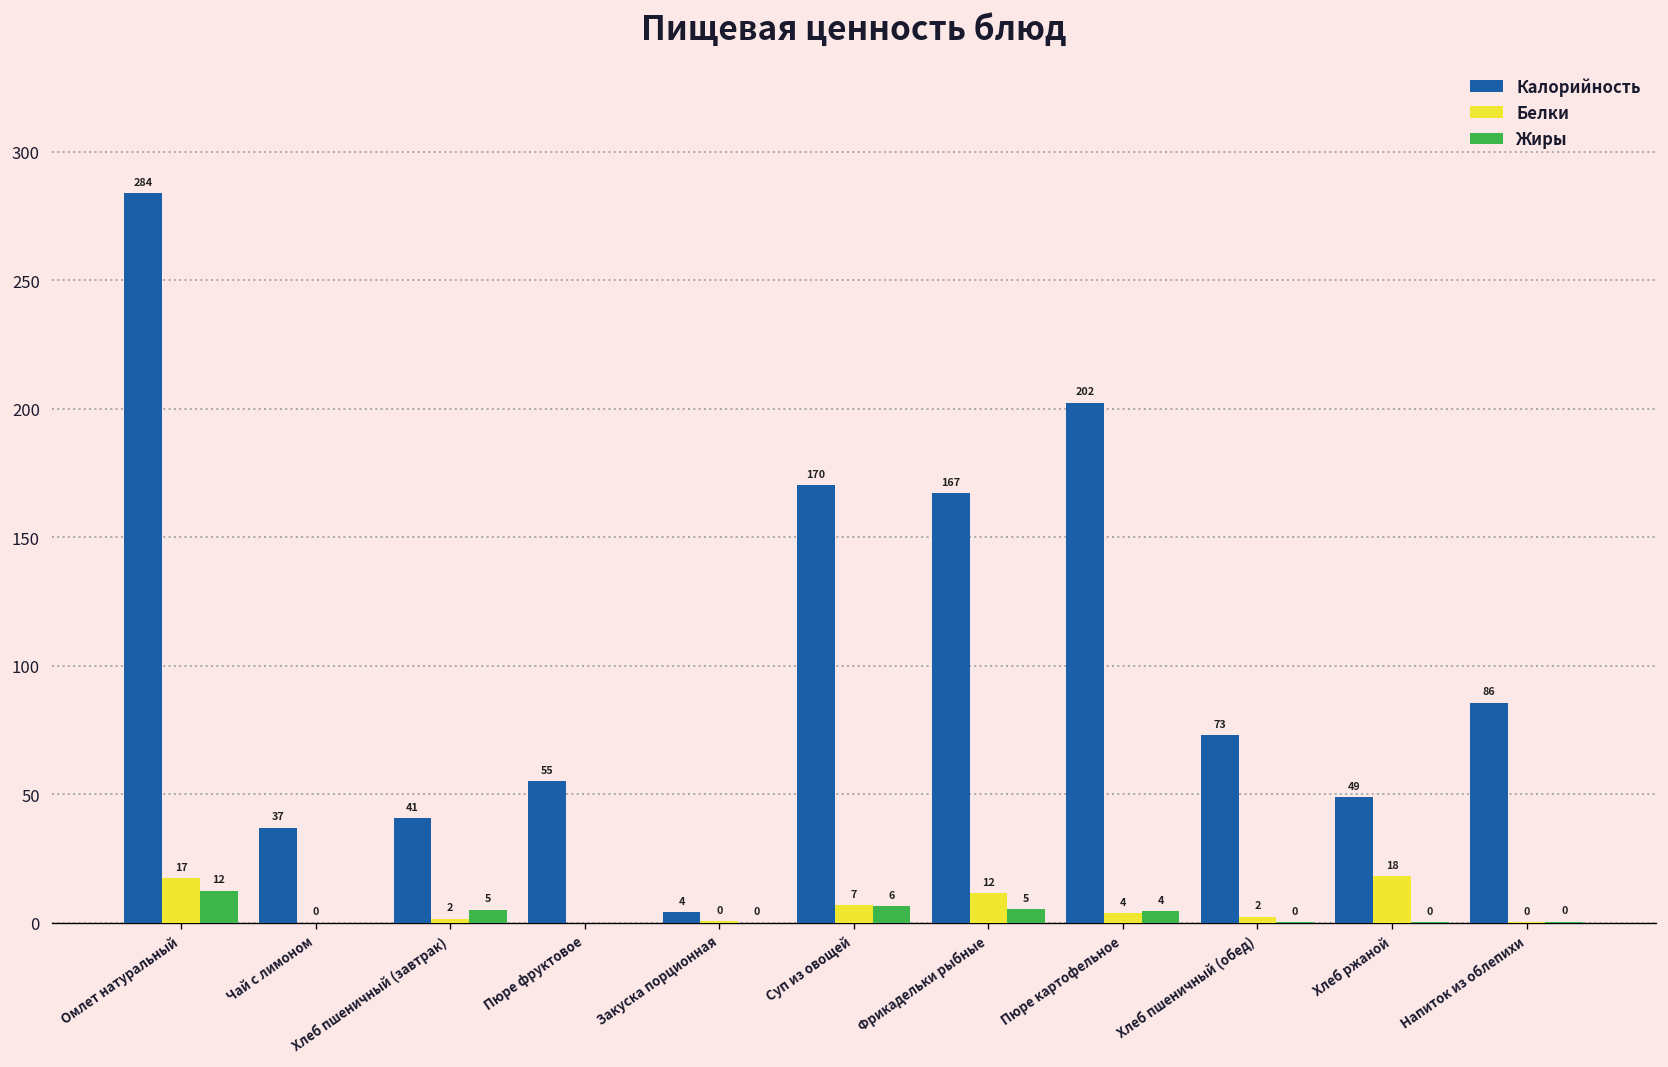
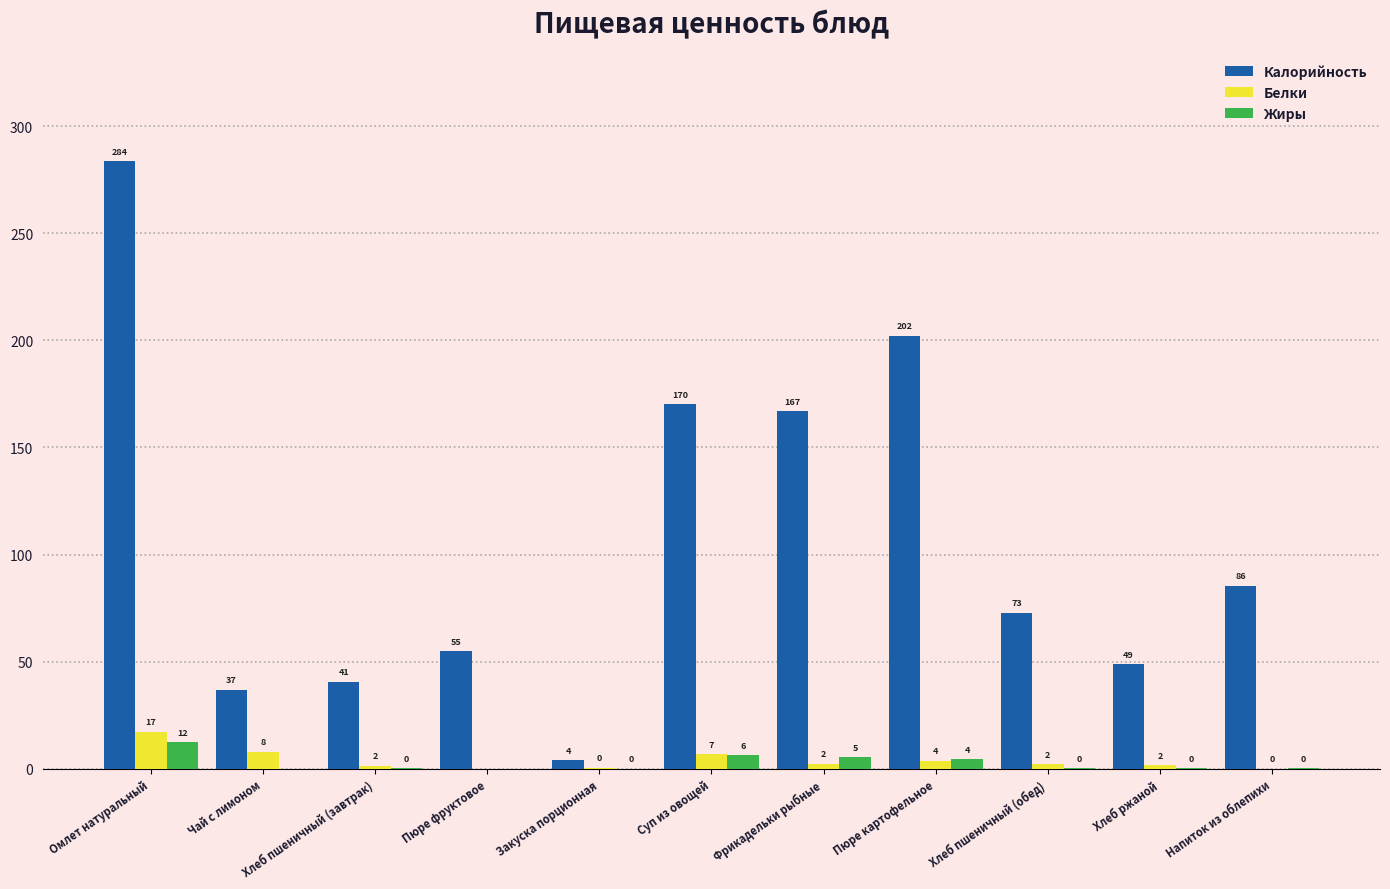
Белки, Чай с лимоном: 0 -> 8
Жиры, Хлеб пшеничный (завтрак): 5 -> 0
Белки, Фрикадельки рыбные: 12 -> 2
Белки, Хлеб ржаной: 18 -> 2
